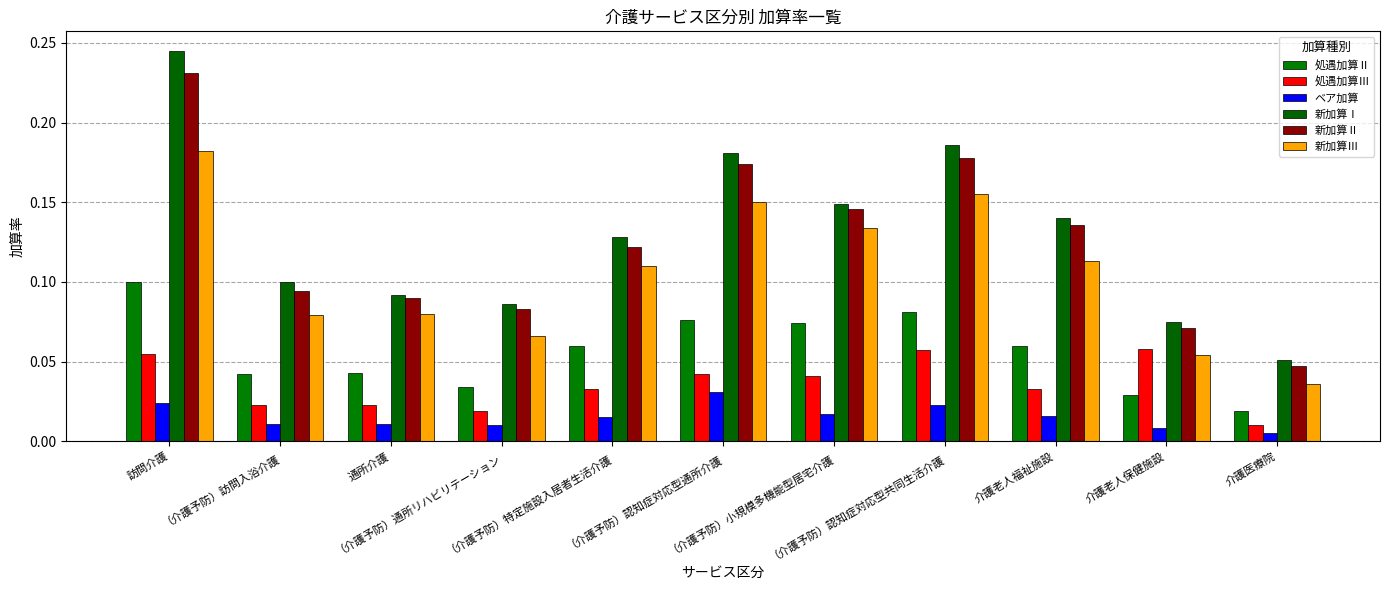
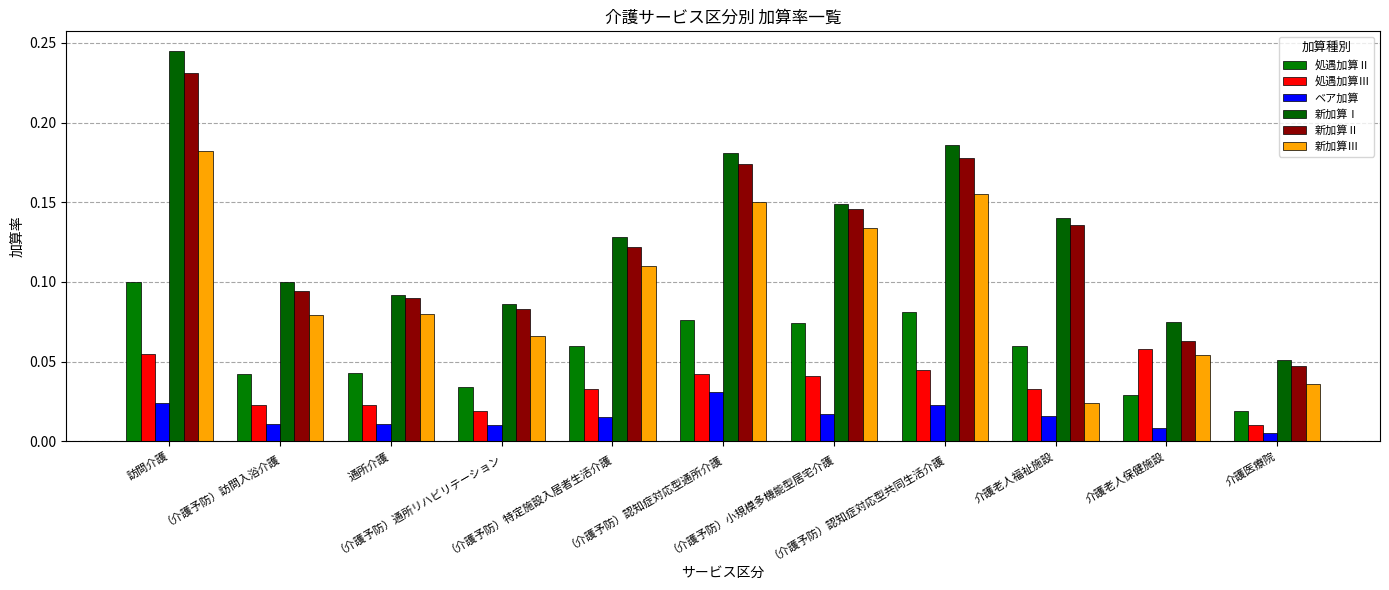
処遇加算Ⅲ, （介護予防）認知症対応型共同生活介護: 0.057 -> 0.045
新加算Ⅲ, 介護老人福祉施設: 0.113 -> 0.024
新加算Ⅱ, 介護老人保健施設: 0.071 -> 0.063
